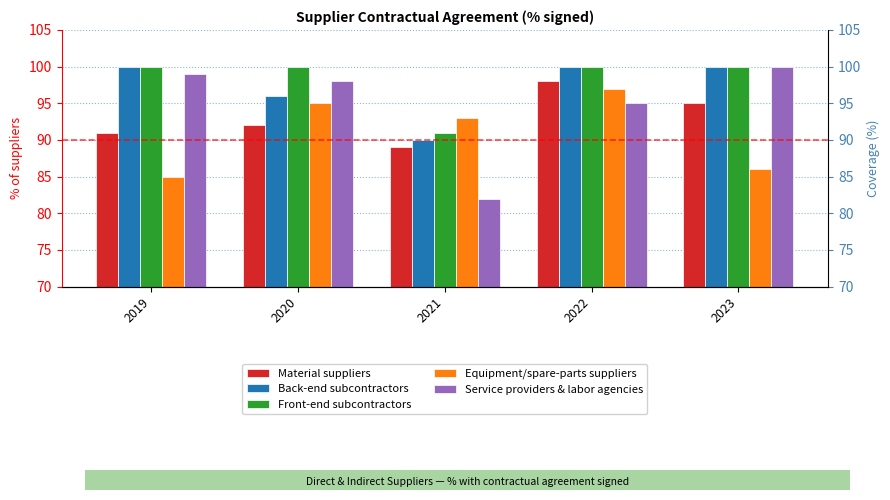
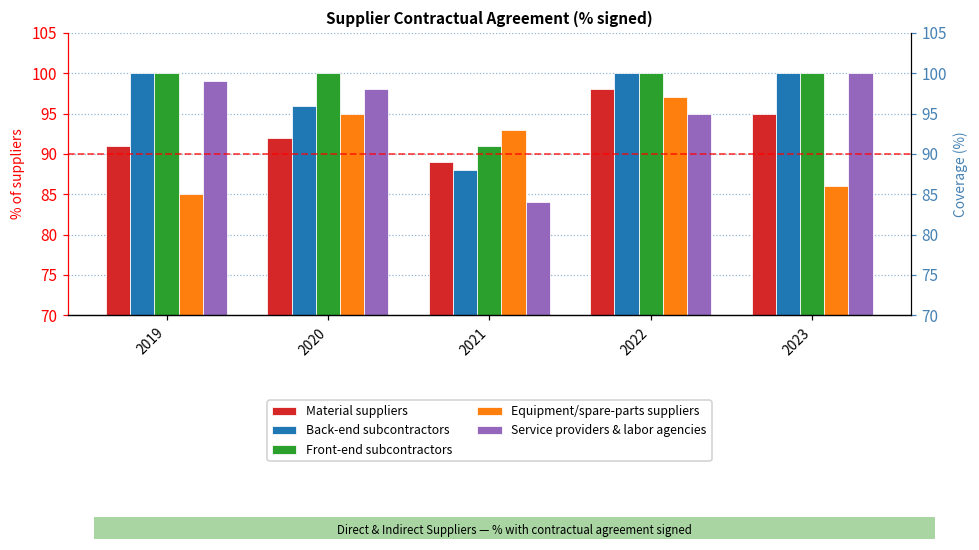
Back-end subcontractors, 2021: 90 -> 88
Service providers & labor agencies, 2021: 82 -> 84
